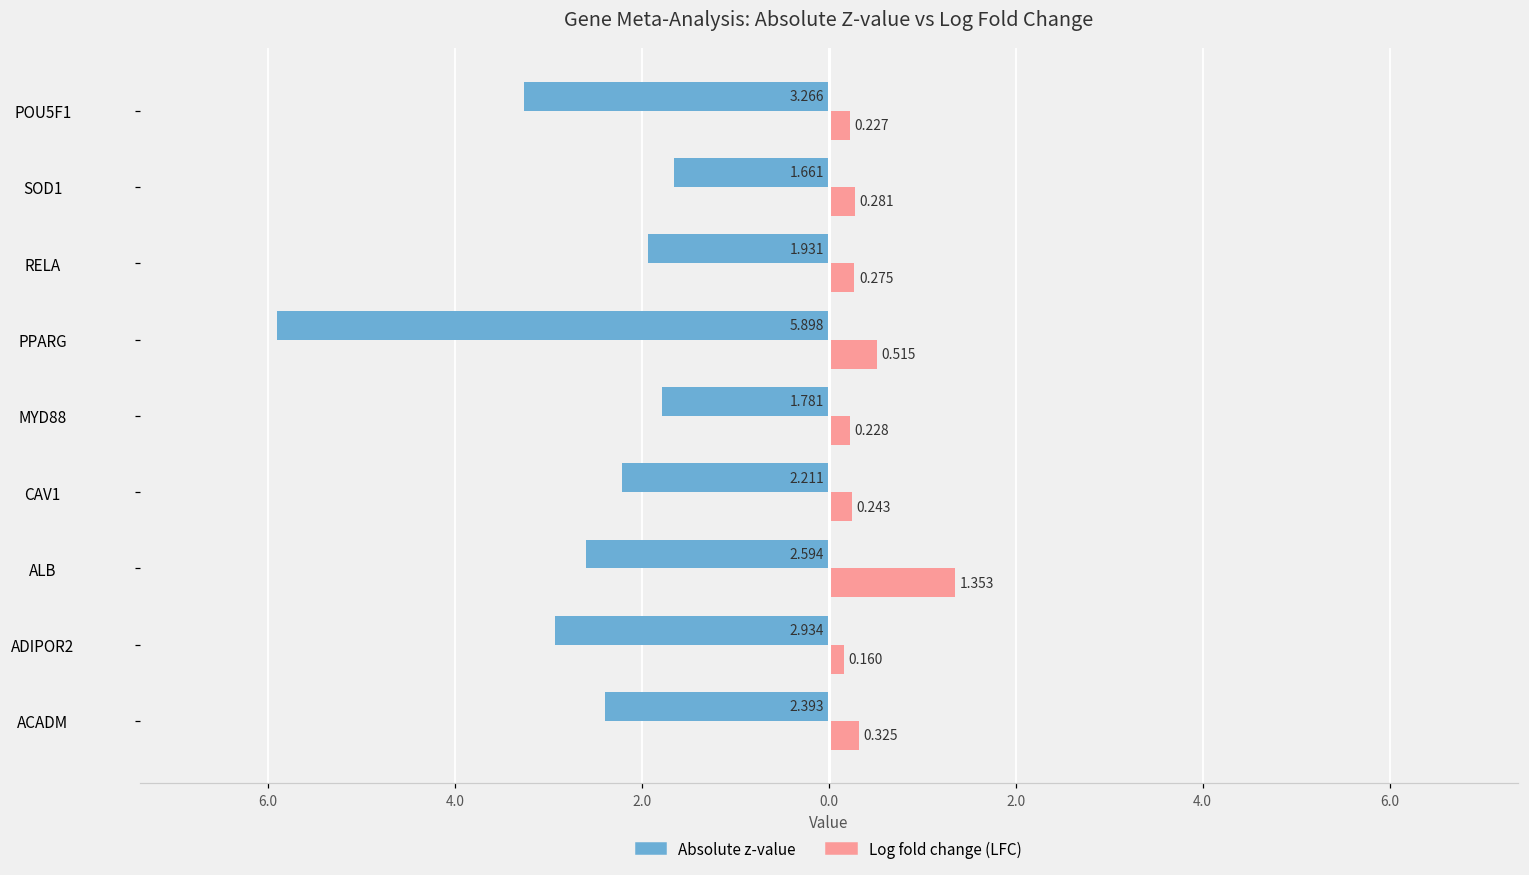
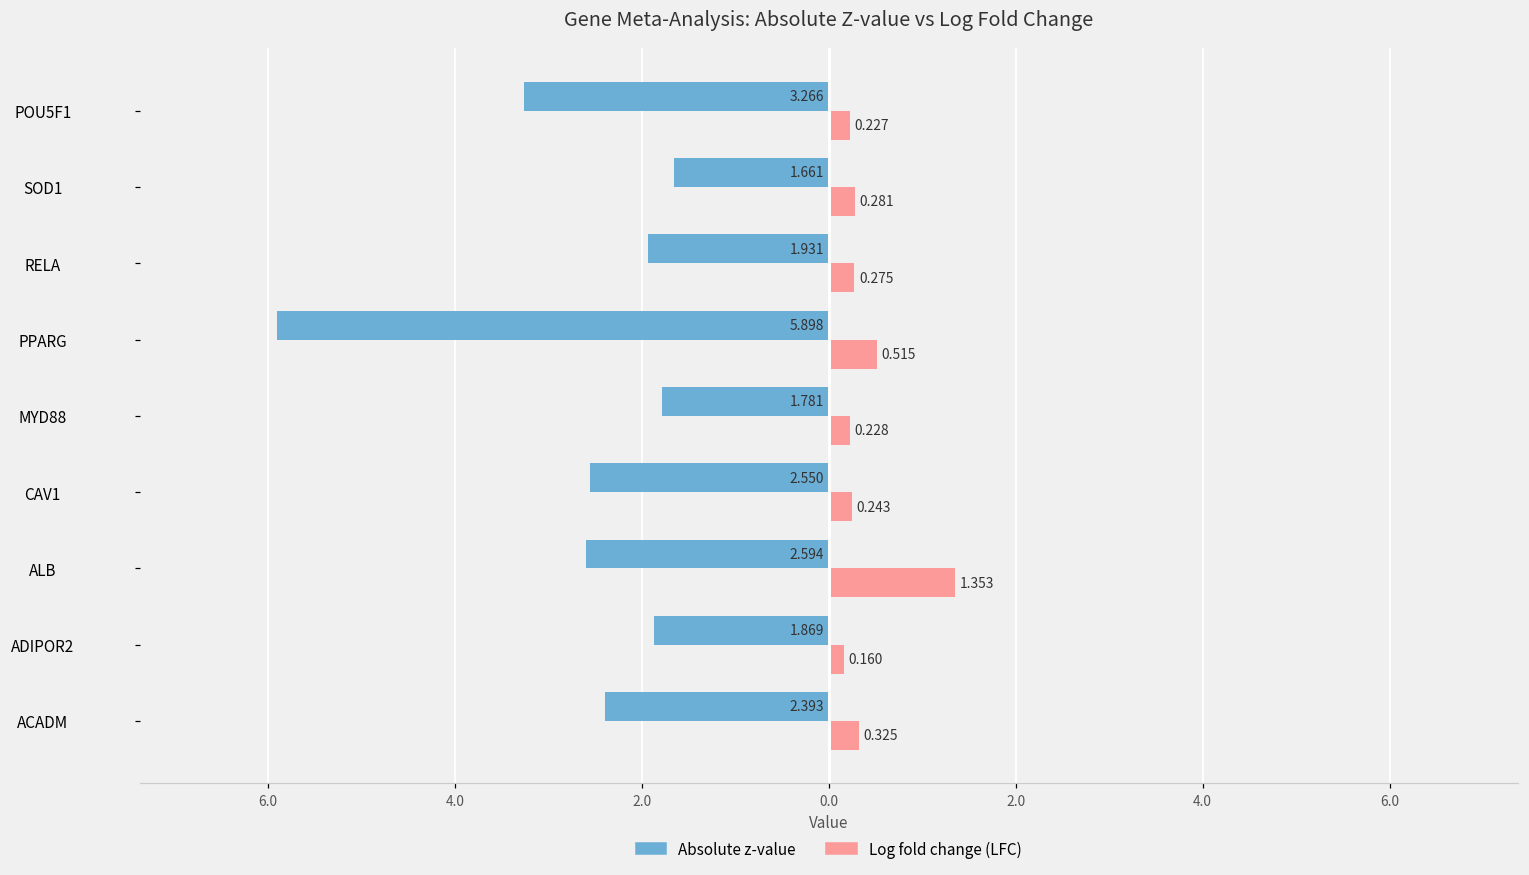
Absolute z-value, CAV1: 2.211 -> 2.550
Absolute z-value, ADIPOR2: 2.934 -> 1.869
